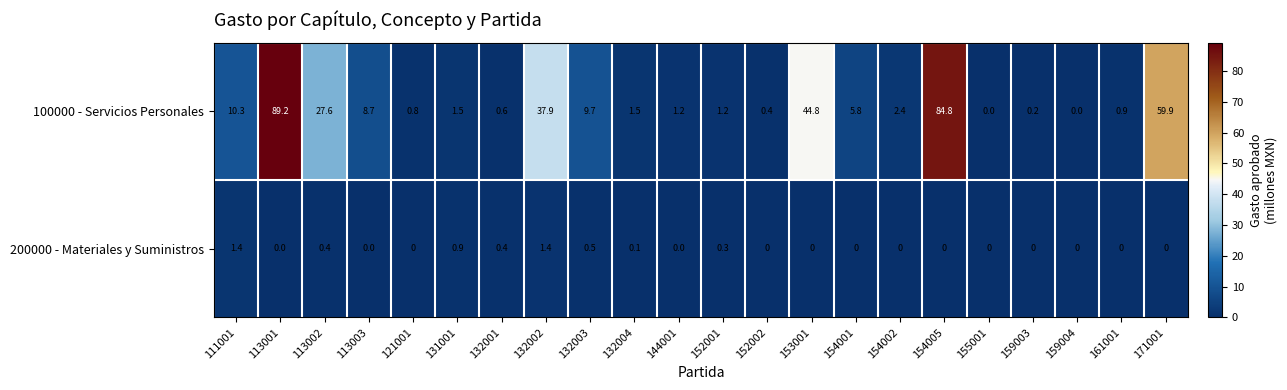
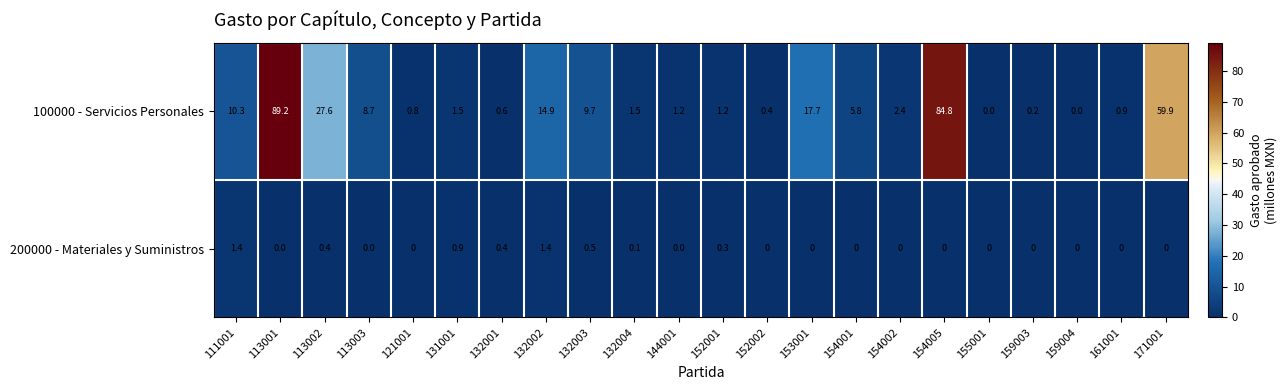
100000 - Servicios Personales, 132002: 37.9 -> 14.9
100000 - Servicios Personales, 153001: 44.8 -> 17.7
